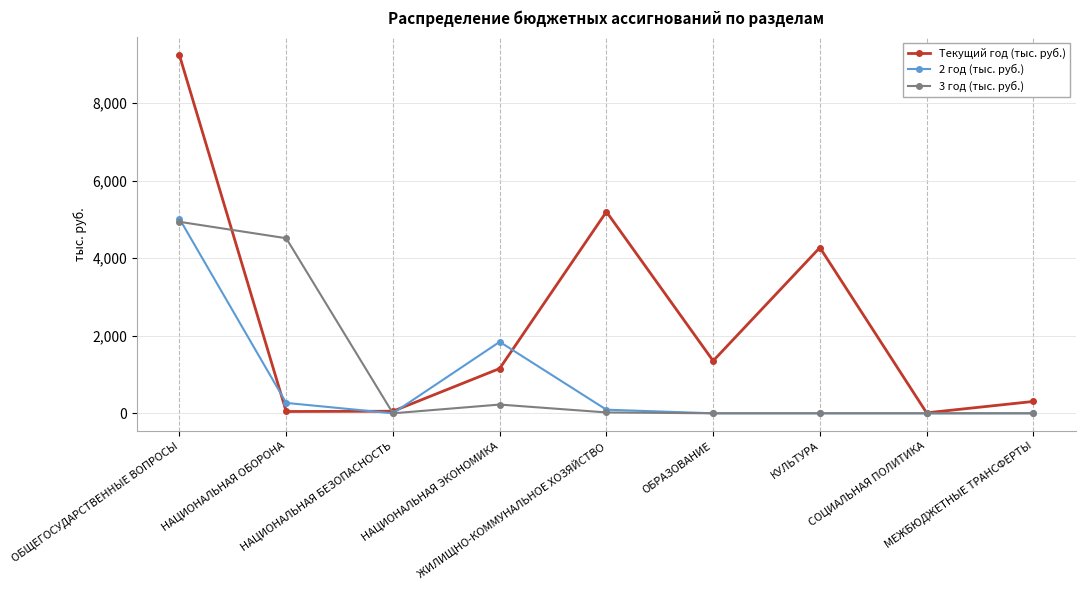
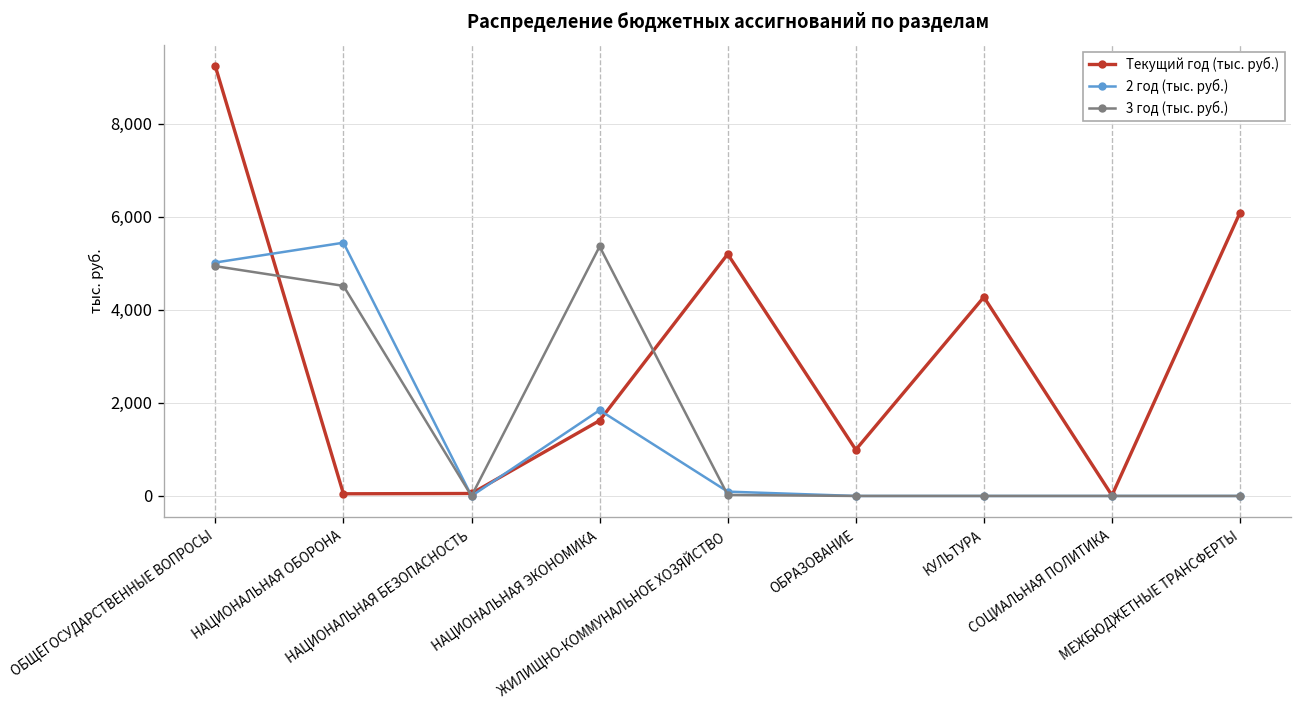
2 год (тыс. руб.), НАЦИОНАЛЬНАЯ ОБОРОНА: 300 -> 5,400
Текущий год (тыс. руб.), НАЦИОНАЛЬНАЯ ЭКОНОМИКА: 1,200 -> 1,600
3 год (тыс. руб.), НАЦИОНАЛЬНАЯ ЭКОНОМИКА: 200 -> 5,400
Текущий год (тыс. руб.), ОБРАЗОВАНИЕ: 1,400 -> 1,000
Текущий год (тыс. руб.), МЕЖБЮДЖЕТНЫЕ ТРАНСФЕРТЫ: 300 -> 6,100
